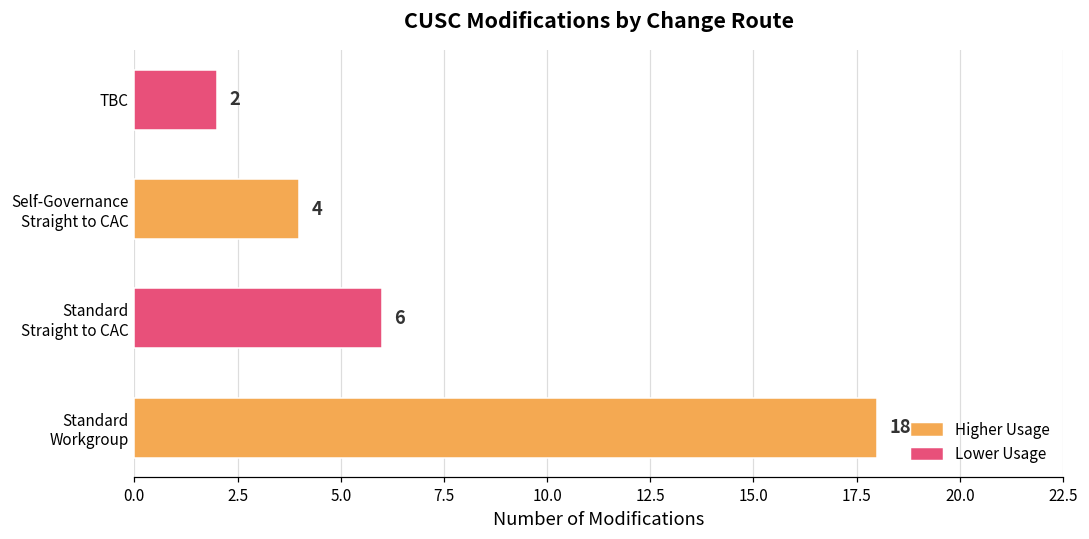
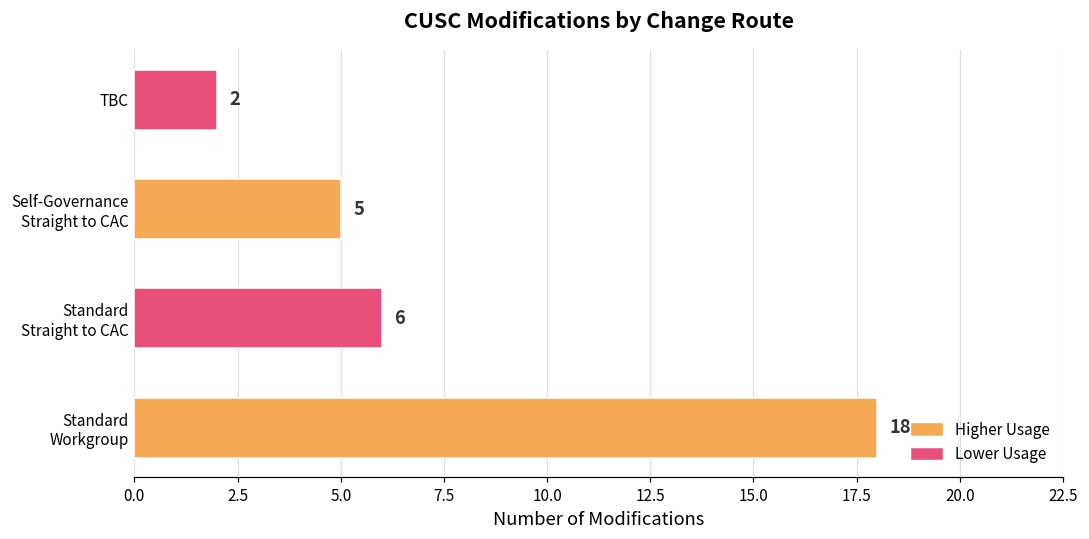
Self-Governance Straight to CAC: 4 -> 5
